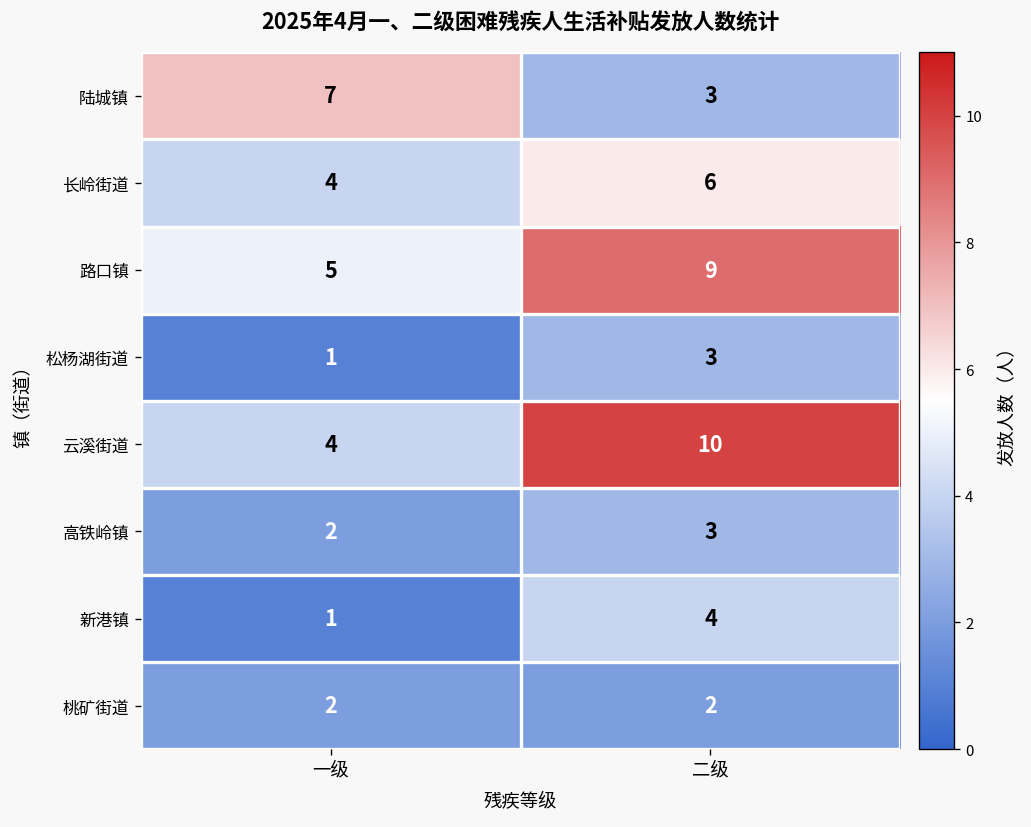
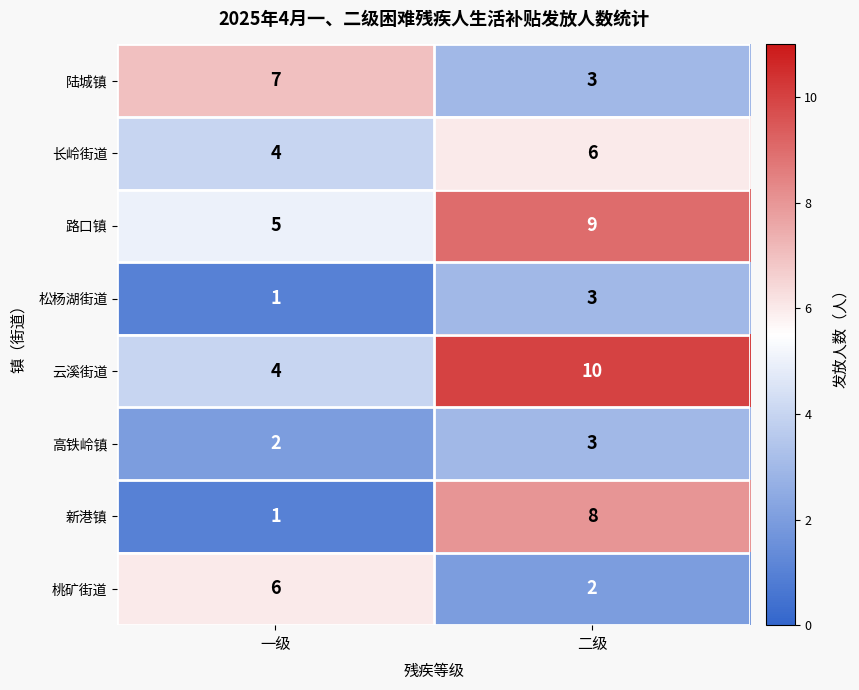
新港镇, 二级: 4 -> 8
桃矿街道, 一级: 2 -> 6
